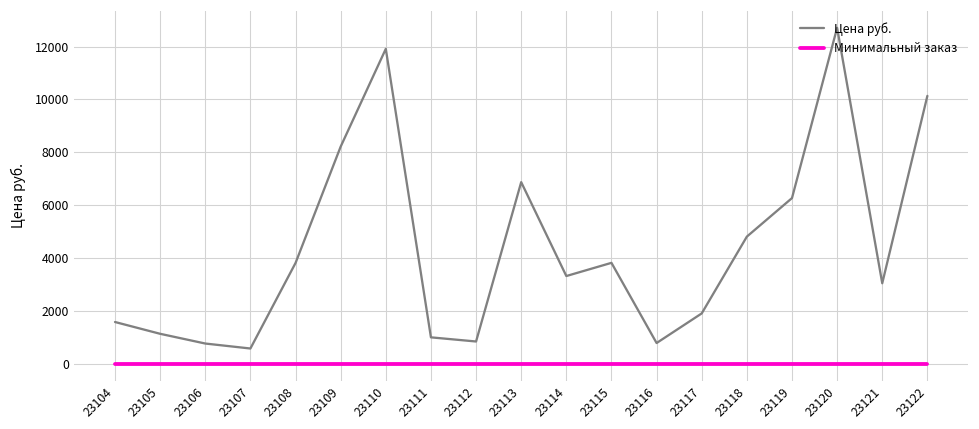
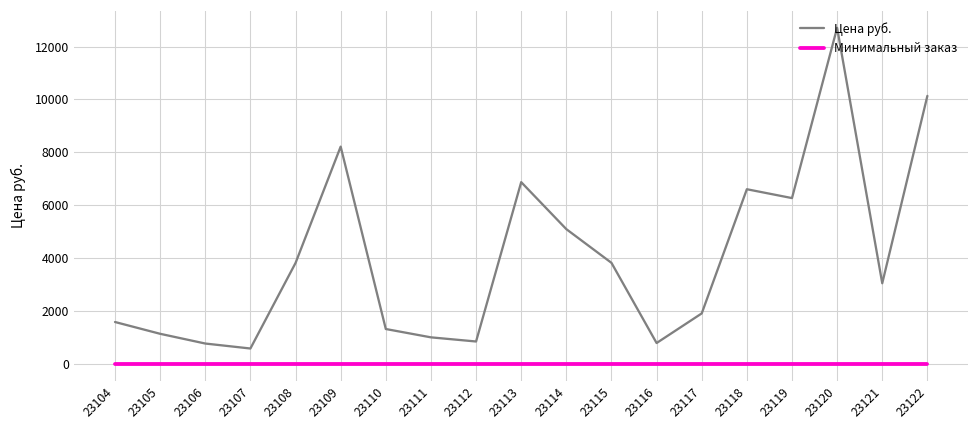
Цена руб., 23110: 11900 -> 1300
Цена руб., 23114: 3300 -> 5100
Цена руб., 23118: 4800 -> 6600
